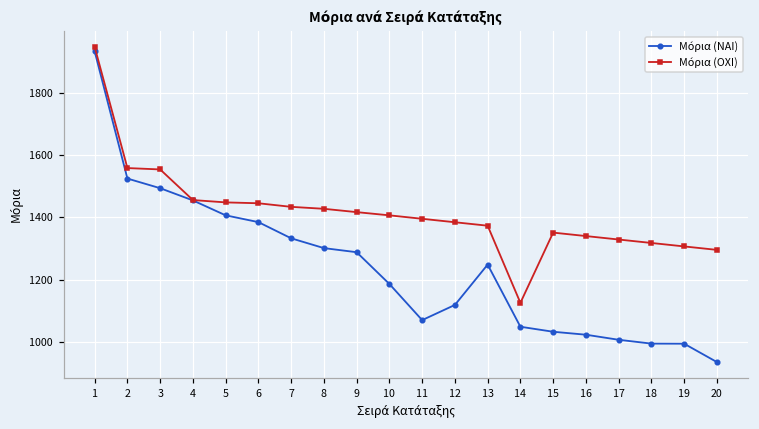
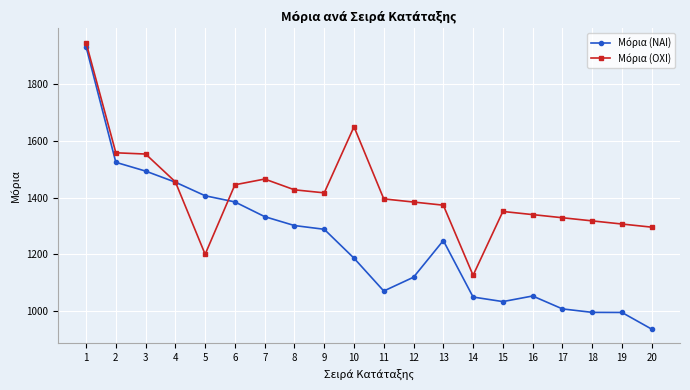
Μόρια (ΟΧΙ), 5: 1450 -> 1200
Μόρια (ΟΧΙ), 7: 1430 -> 1470
Μόρια (ΟΧΙ), 10: 1410 -> 1650
Μόρια (ΝΑΙ), 16: 1020 -> 1050
